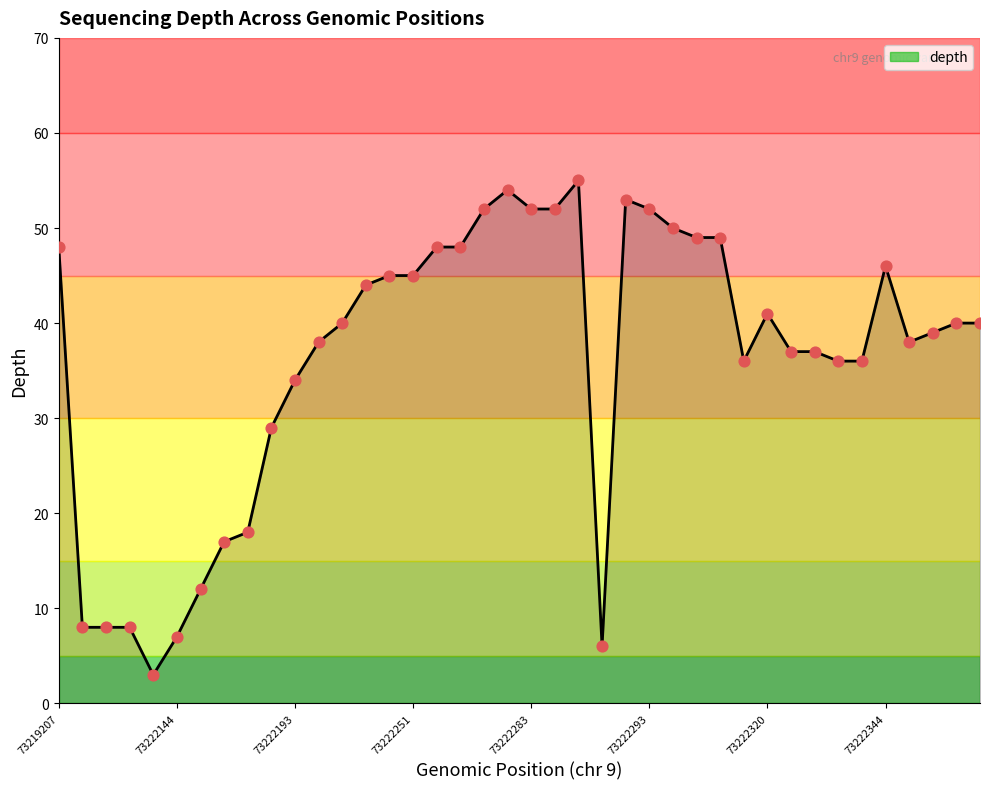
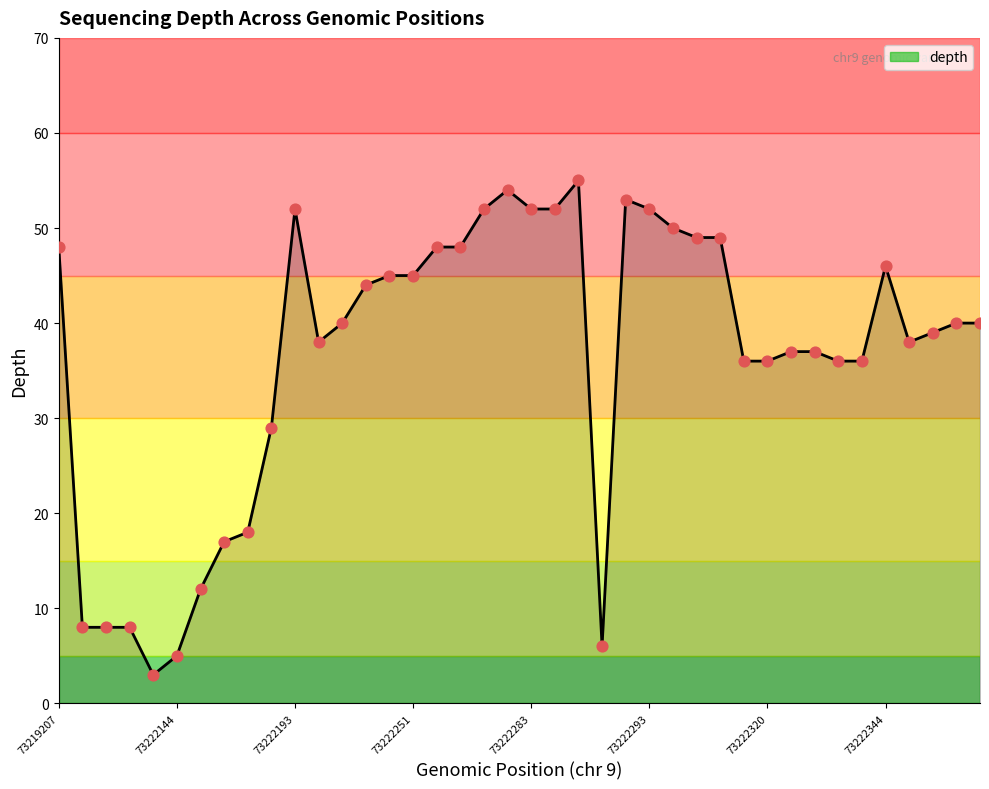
73222144: 7 -> 5
73222193: 34 -> 52
73222320: 41 -> 36
